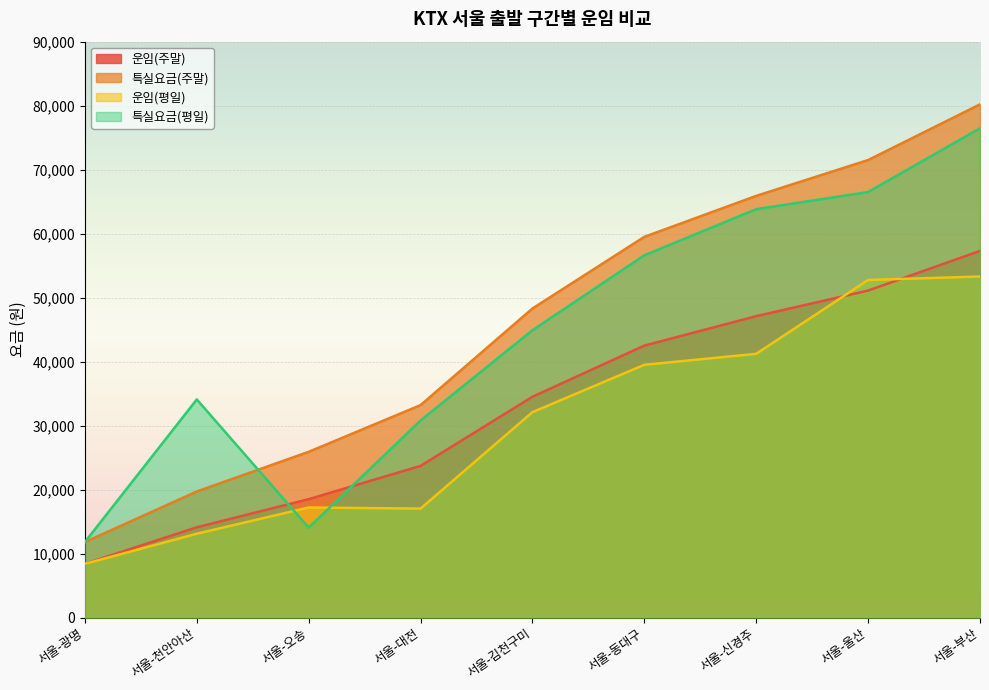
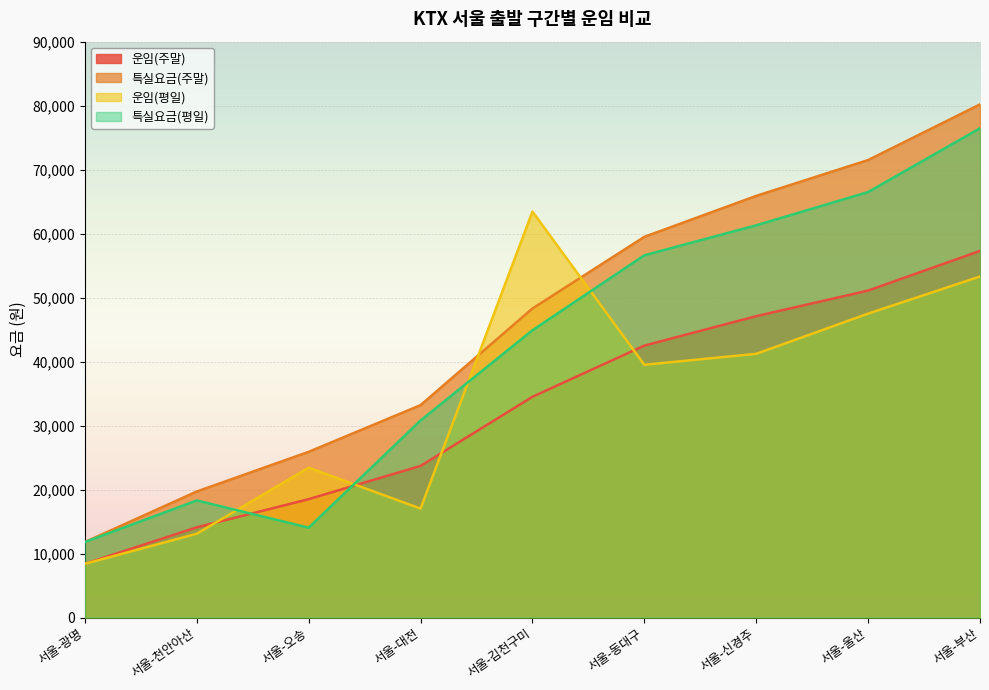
특실요금(평일), 서울-천안아산: 34,000 -> 18,000
운임(평일), 서울-오송: 17,000 -> 23,000
운임(평일), 서울-김천구미: 32,000 -> 63,000
특실요금(평일), 서울-신경주: 64,000 -> 61,000
운임(평일), 서울-울산: 53,000 -> 48,000
